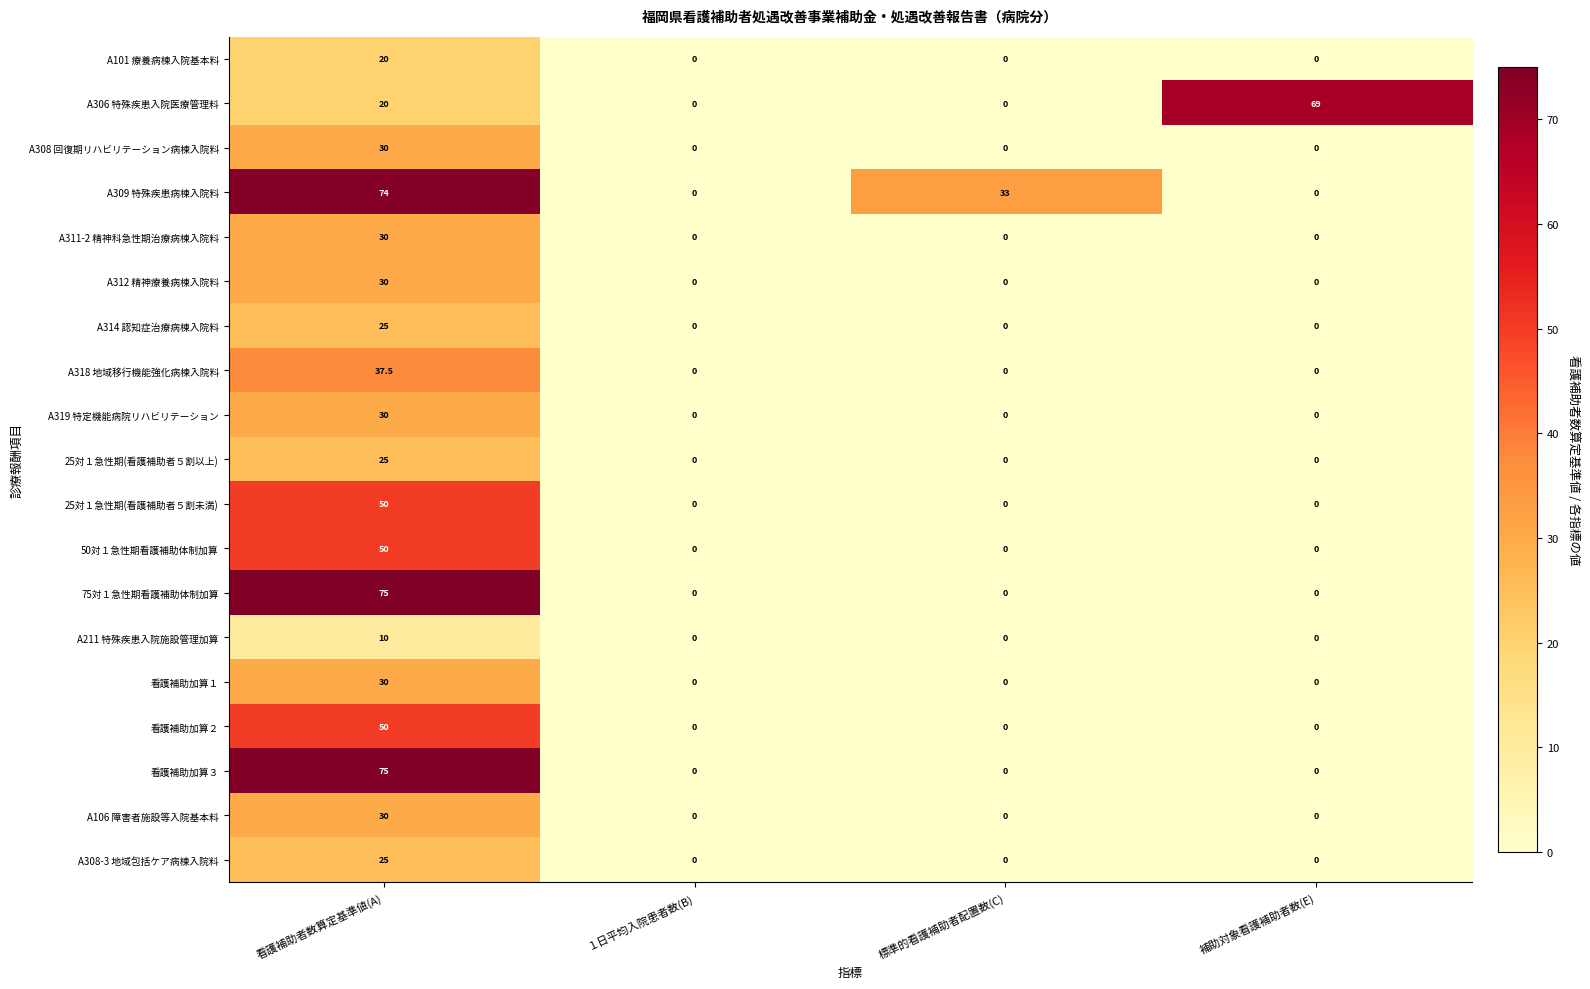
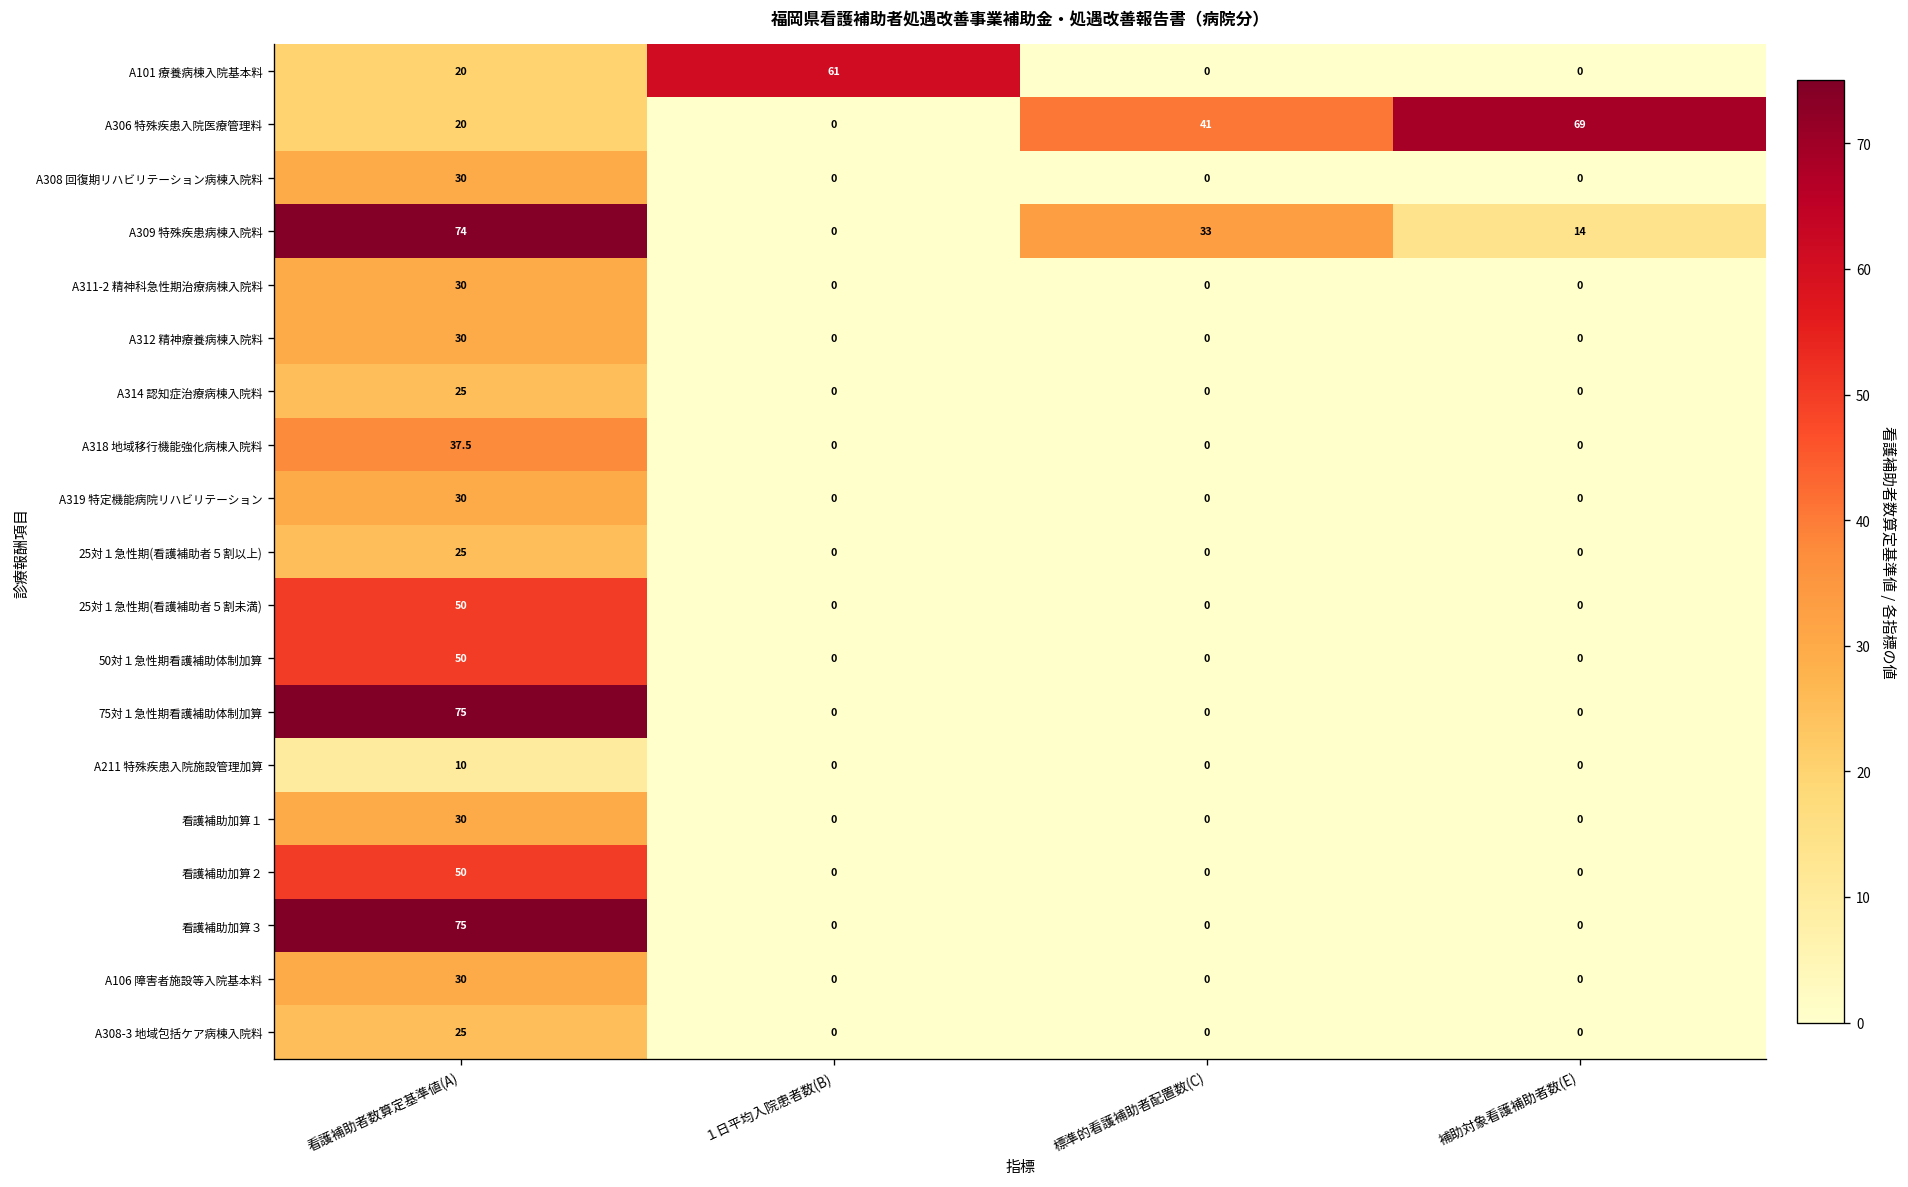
A101 療養病棟入院基本料, １日平均入院患者数(B): 0 -> 61
A306 特殊疾患入院医療管理料, 標準的看護補助者配置数(C): 0 -> 41
A309 特殊疾患病棟入院料, 補助対象看護補助者数(E): 0 -> 14
